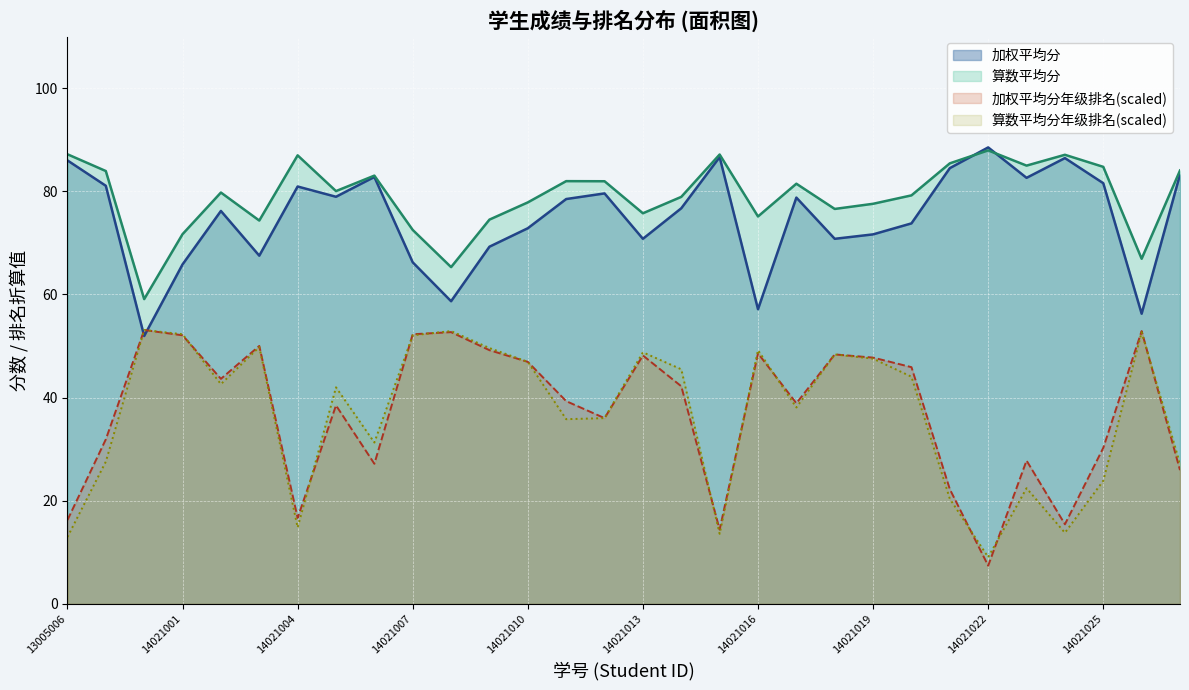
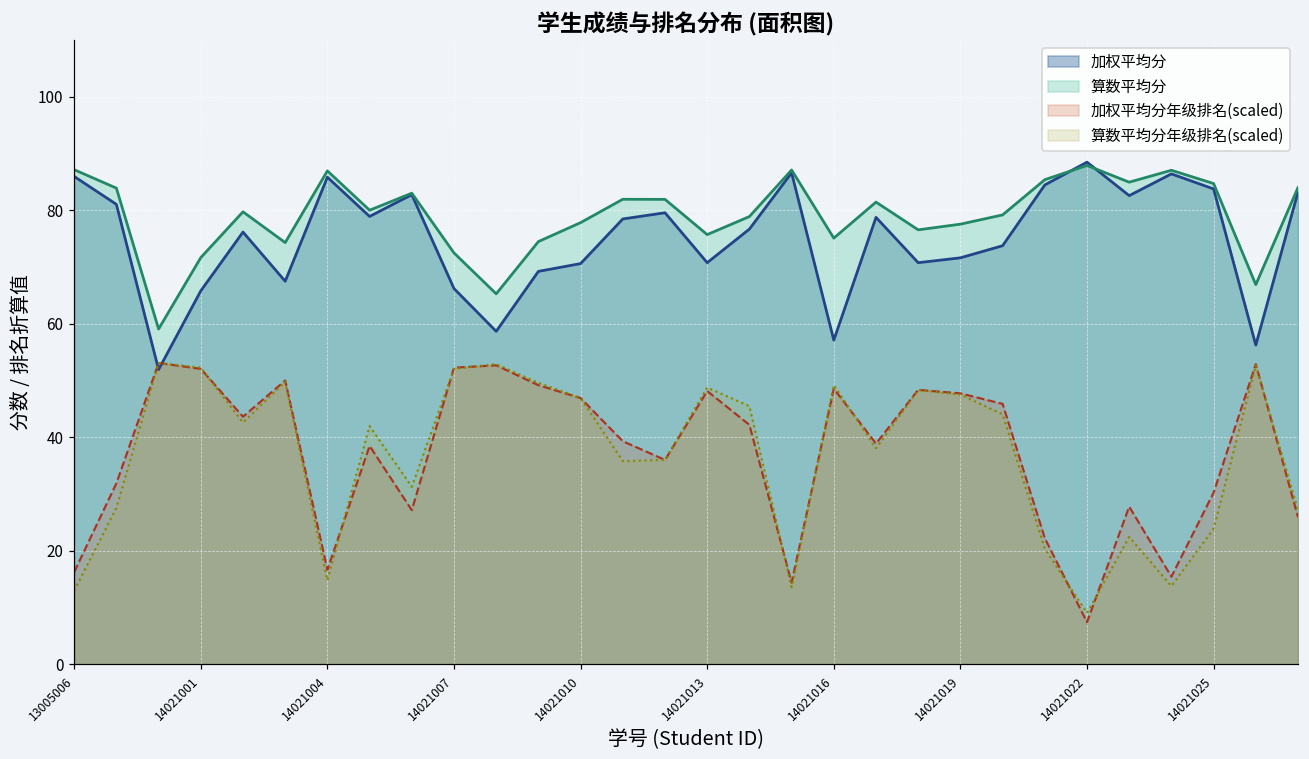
加权平均分, 14021004: 81 -> 86
加权平均分, 14021010: 73 -> 71
加权平均分, 14021025: 82 -> 84
